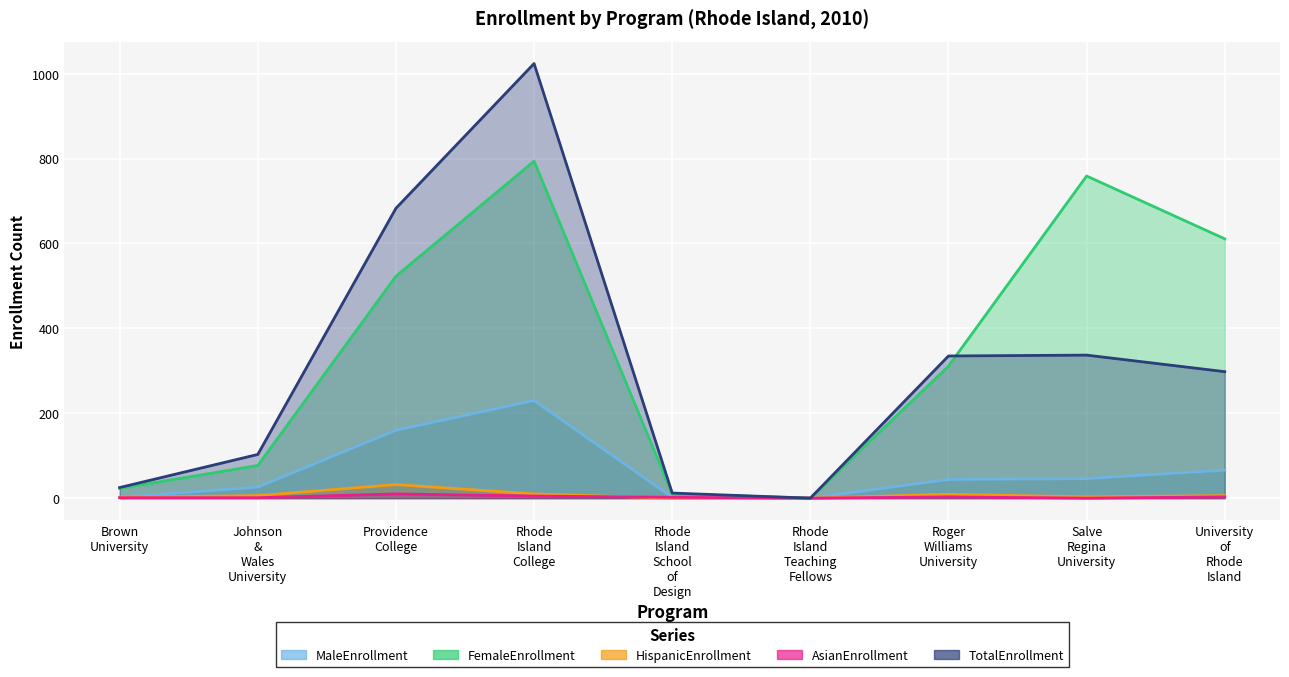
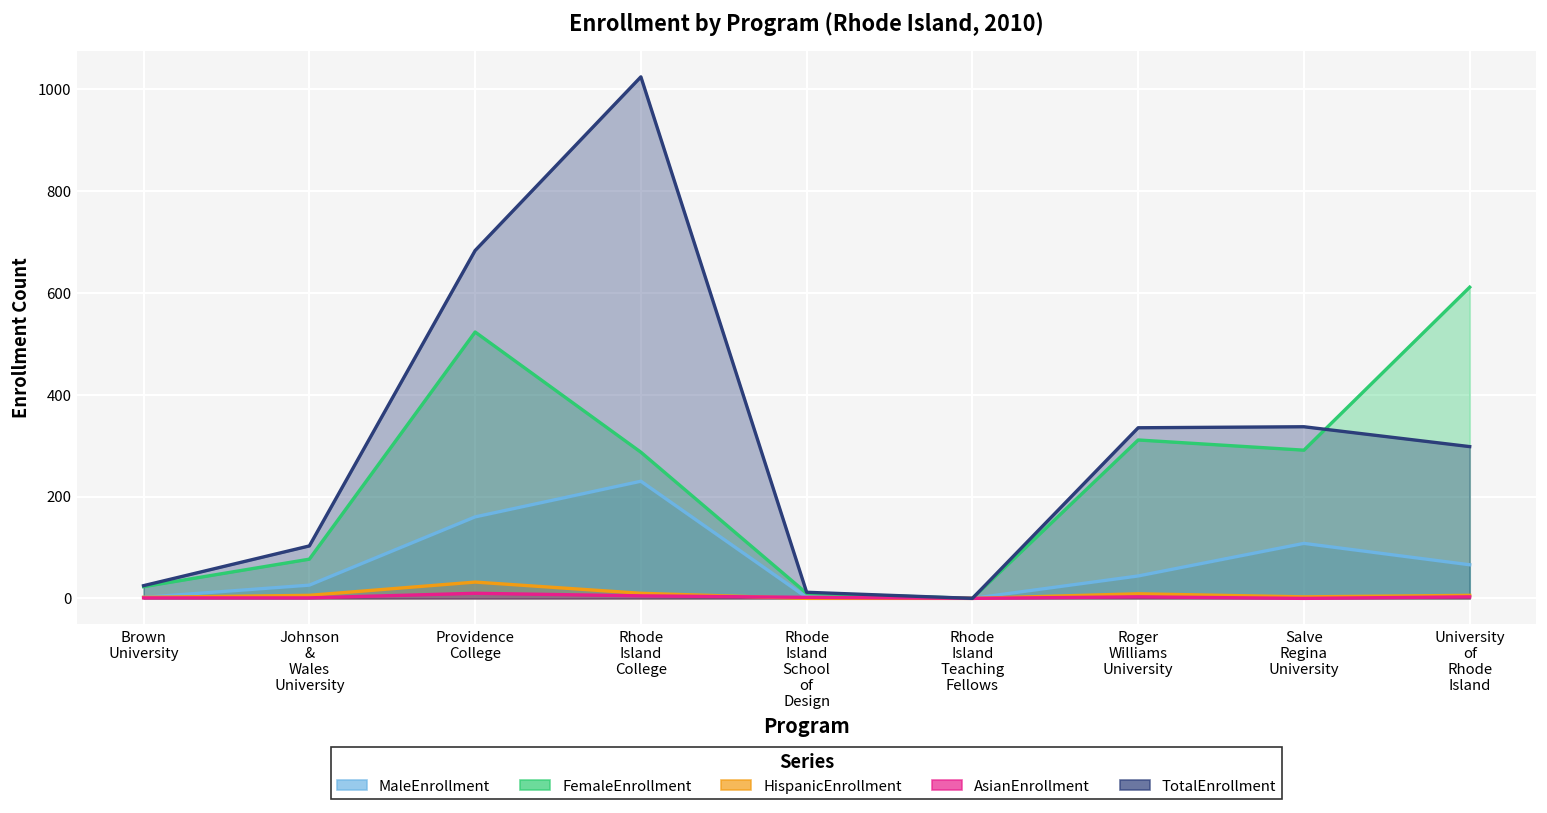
FemaleEnrollment, Rhode Island College: 790 -> 290
MaleEnrollment, Salve Regina University: 50 -> 110
FemaleEnrollment, Salve Regina University: 760 -> 290
